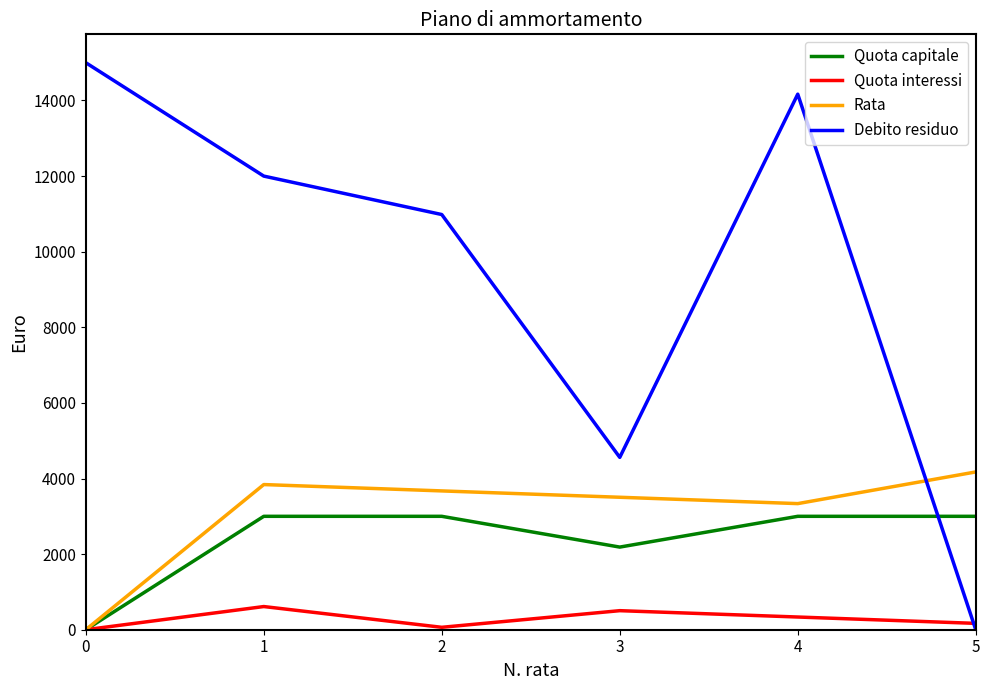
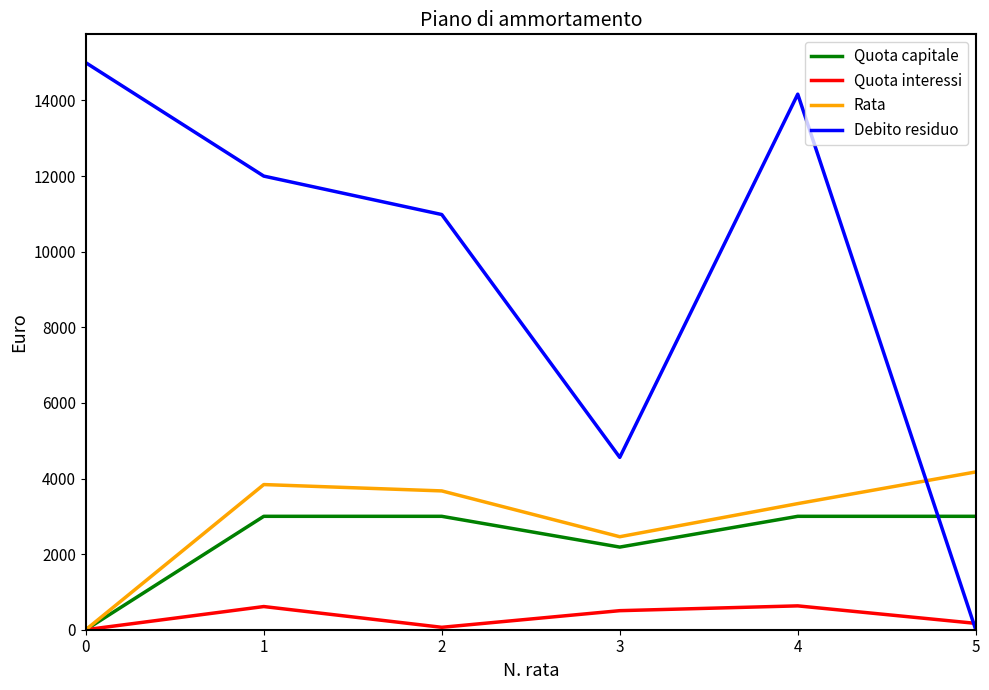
Rata, 3: 3500 -> 2500
Quota interessi, 4: 300 -> 600
